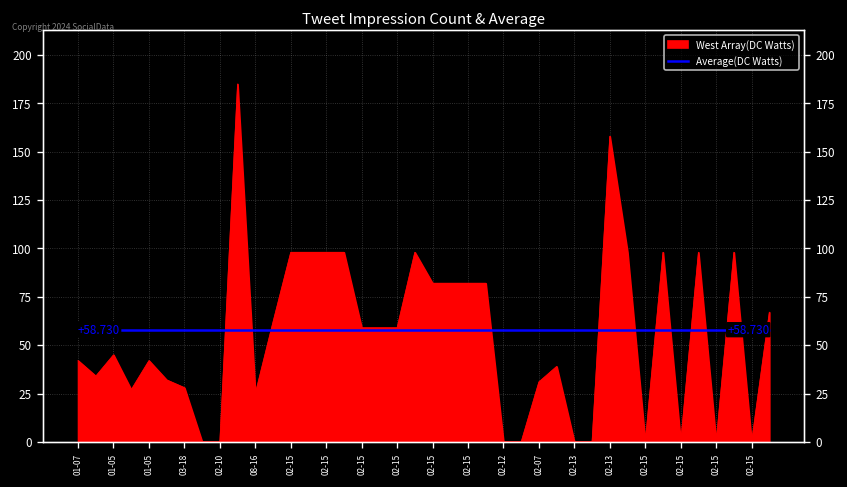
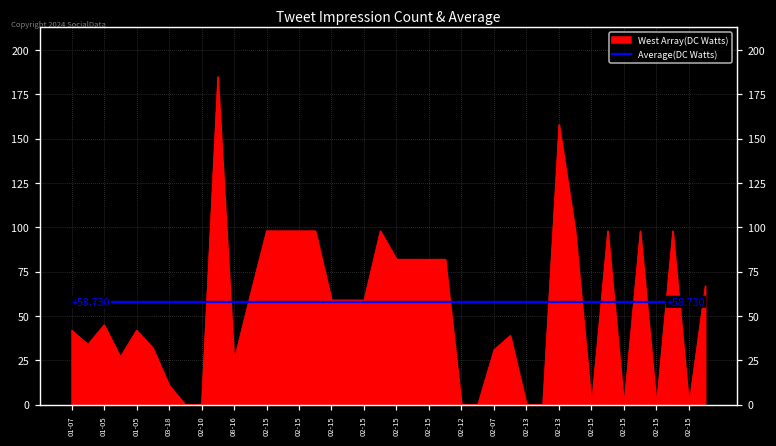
West Array(DC Watts), 03-18: 28 -> 11
